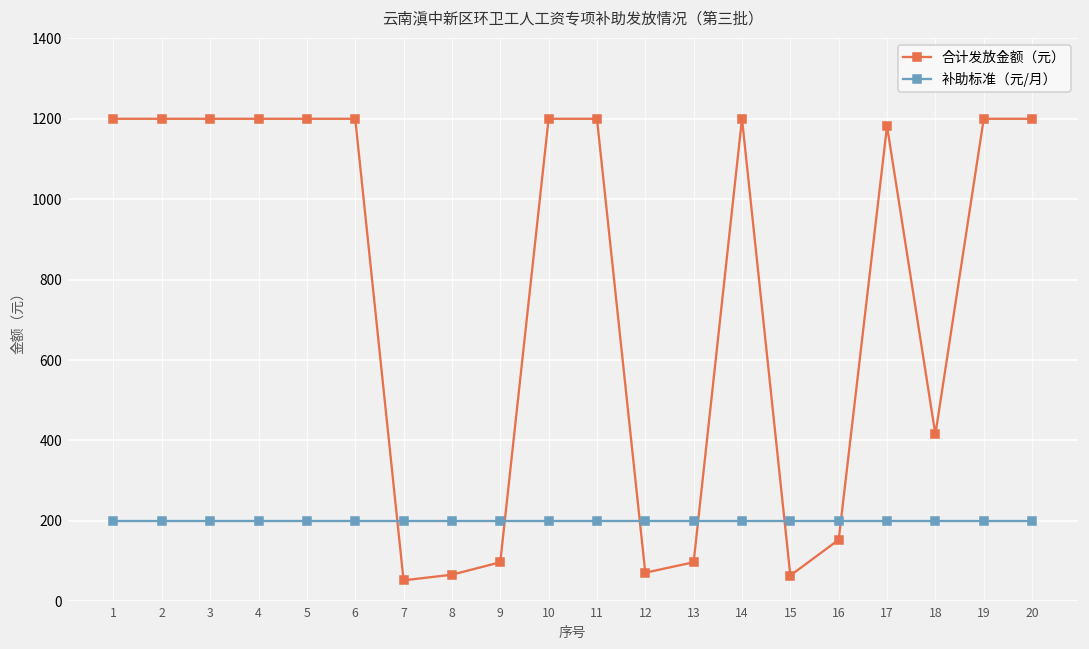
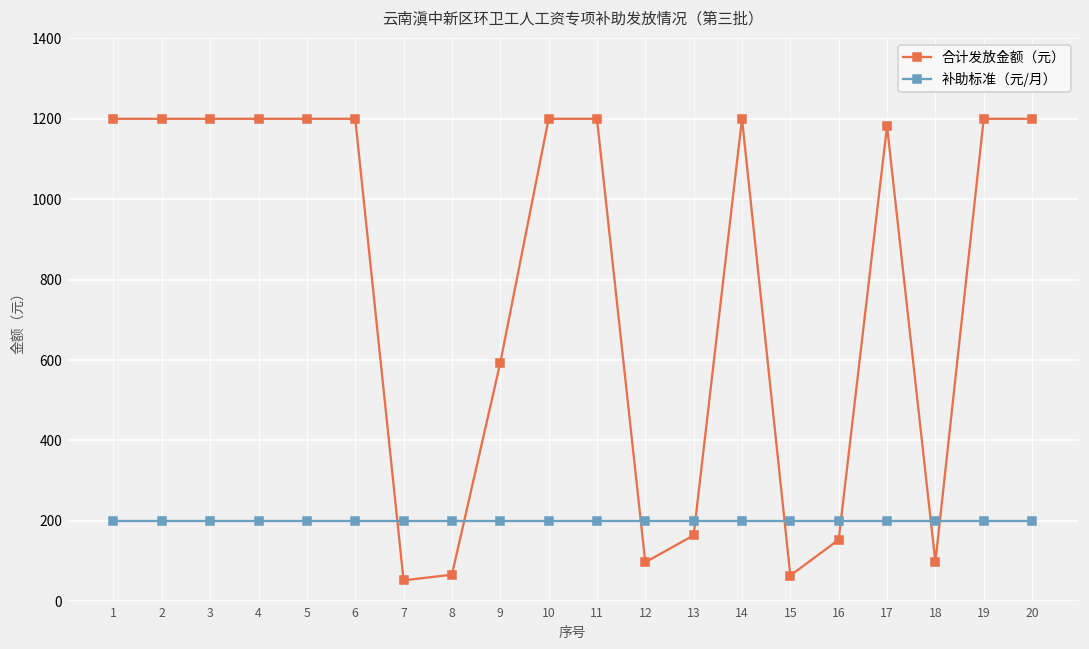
合计发放金额（元）, 9: 100 -> 590
合计发放金额（元）, 12: 70 -> 100
合计发放金额（元）, 13: 100 -> 160
合计发放金额（元）, 18: 420 -> 100
